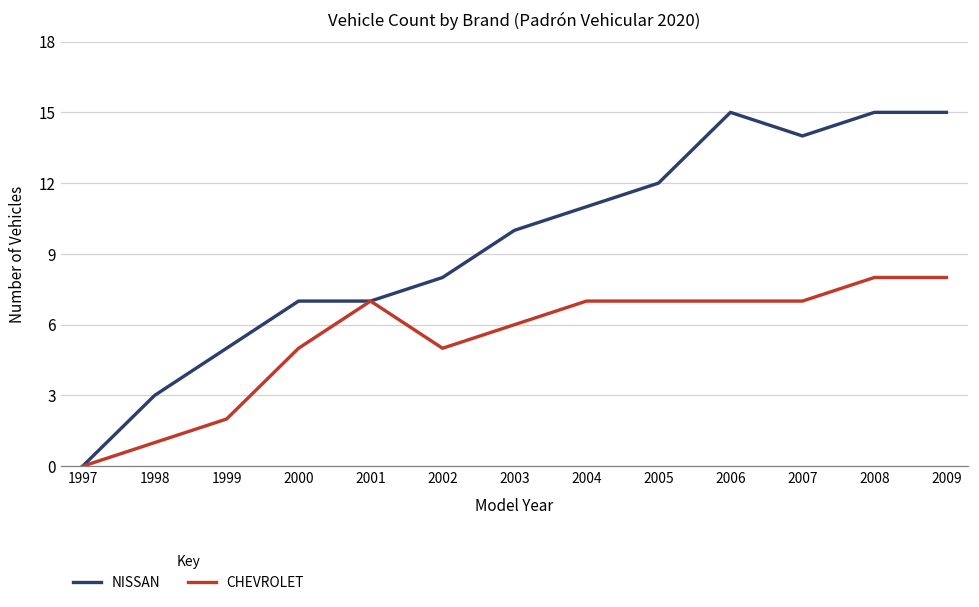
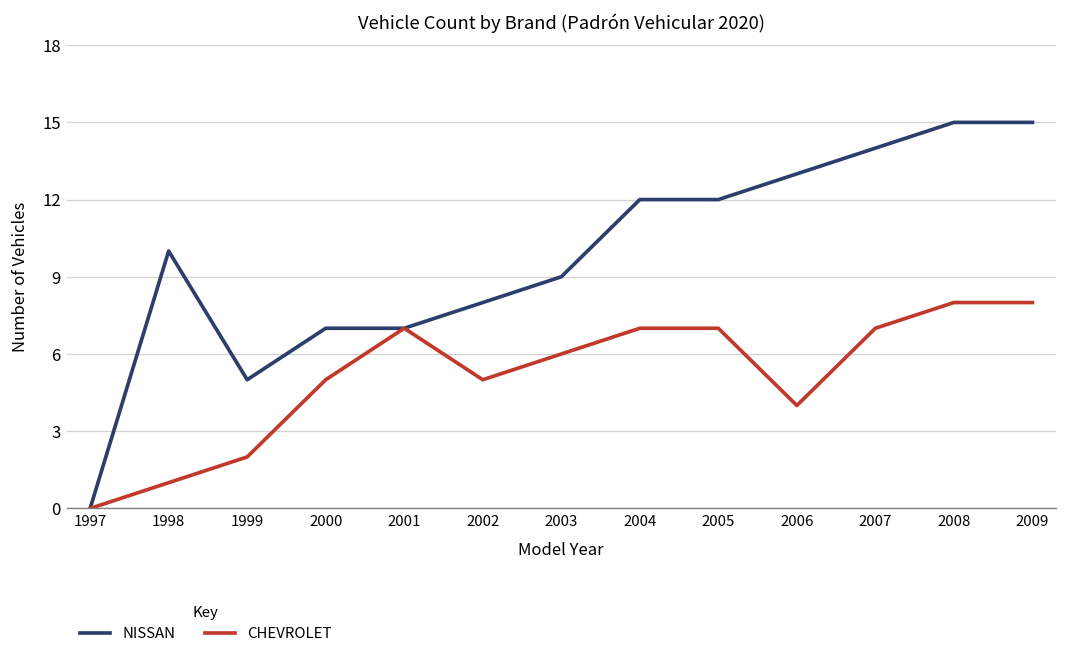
NISSAN, 1998: 3 -> 10
NISSAN, 2003: 10 -> 9
NISSAN, 2004: 11 -> 12
NISSAN, 2006: 15 -> 13
CHEVROLET, 2006: 7 -> 4
